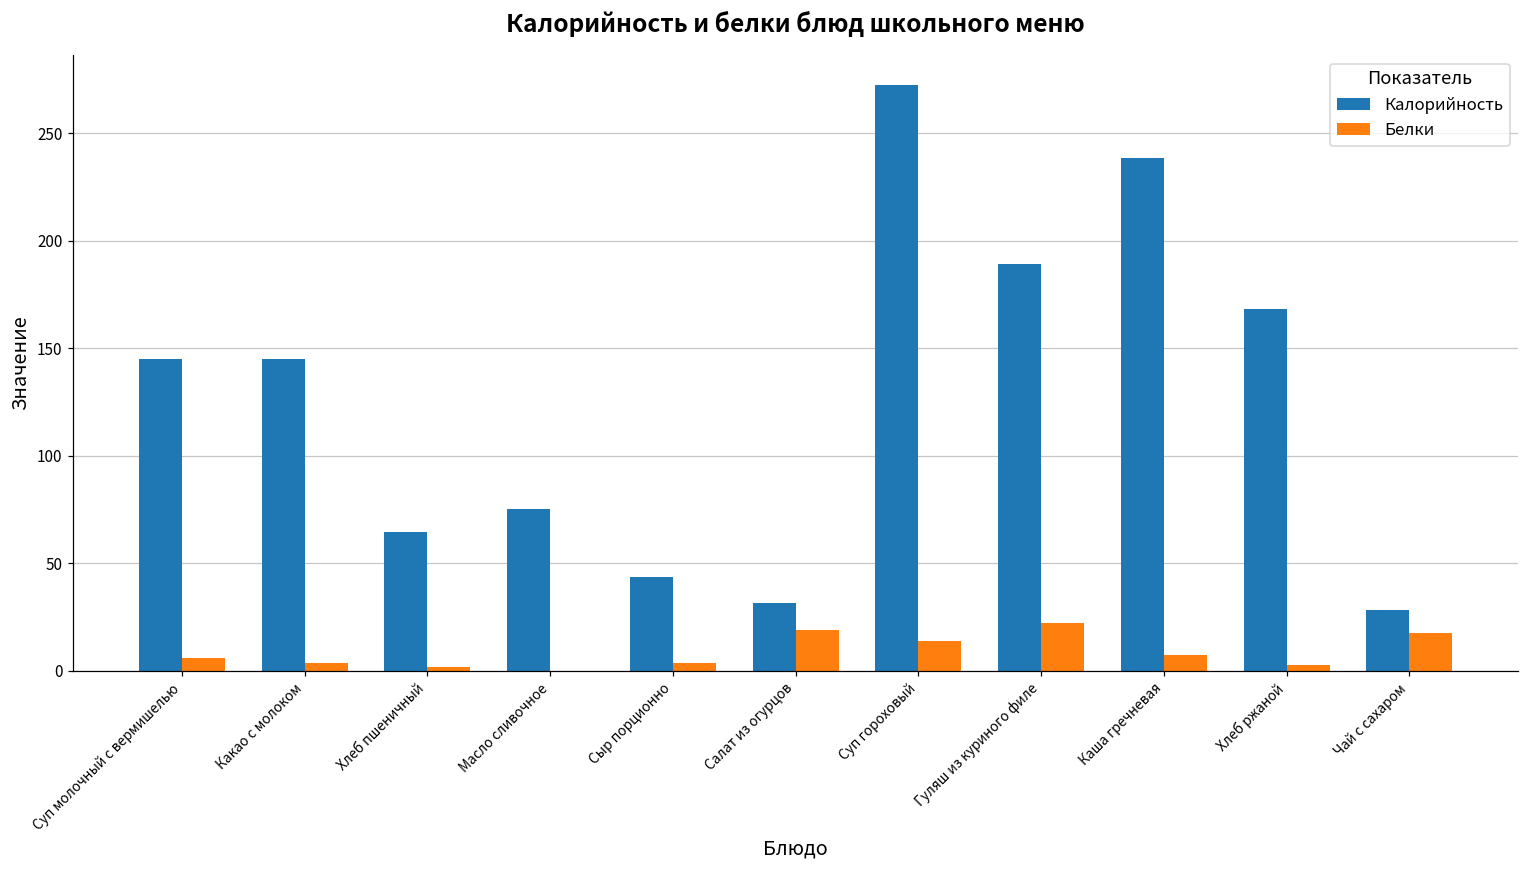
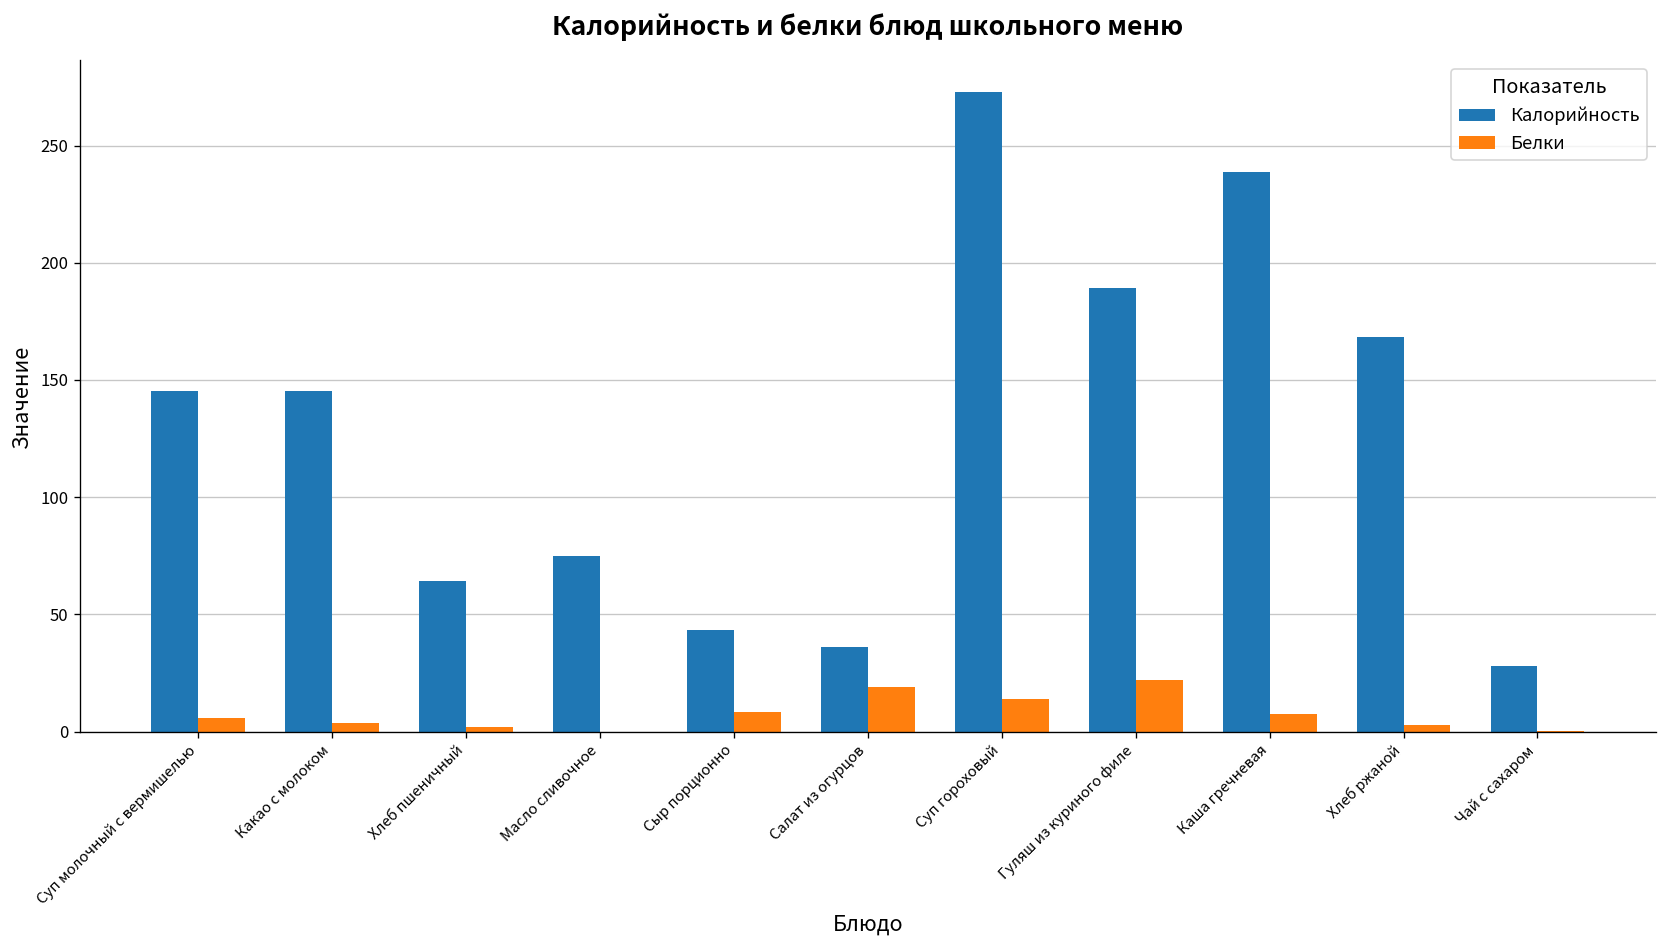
Белки, Сыр порционно: 3 -> 8
Калорийность, Салат из огурцов: 31 -> 36
Белки, Чай с сахаром: 18 -> 0
